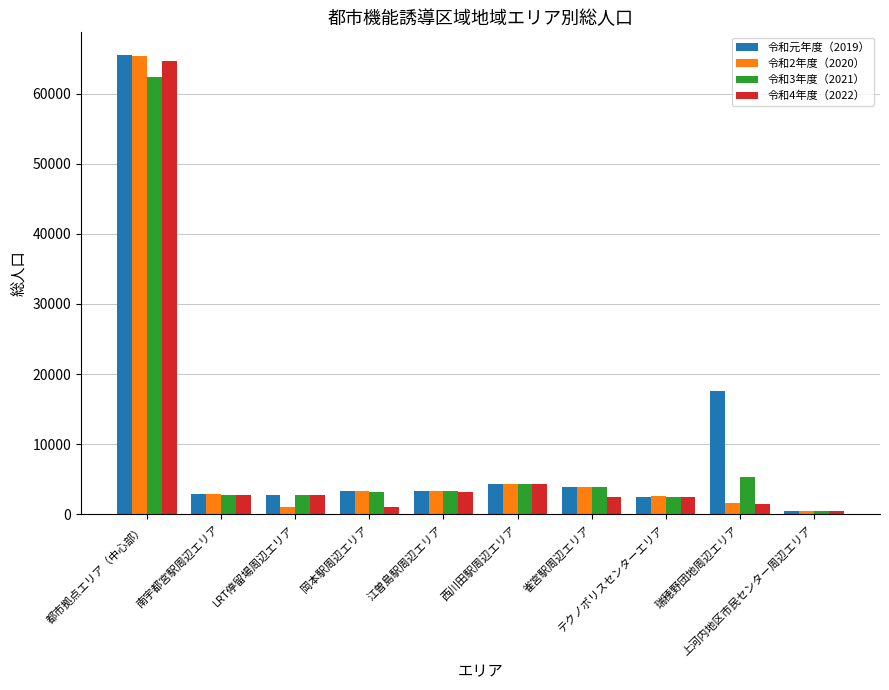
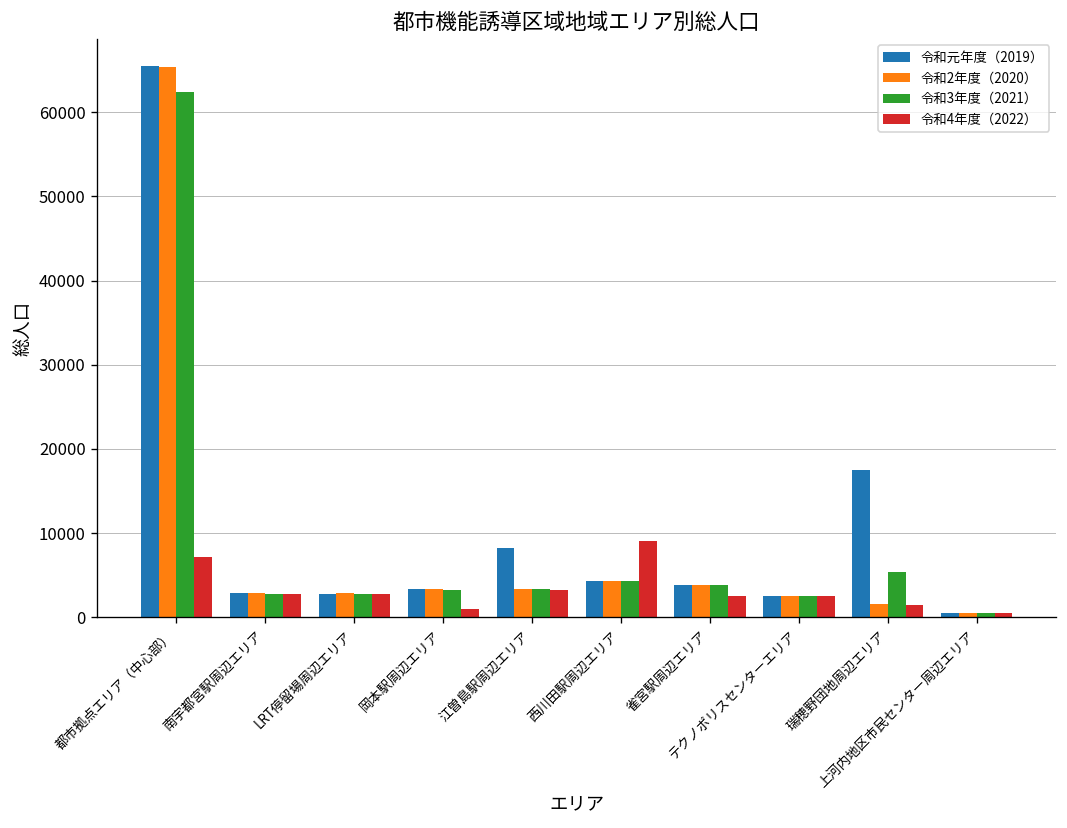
令和4年度（2022）, 都市拠点エリア（中心部）: 65000 -> 7000
令和2年度（2020）, LRT停留場周辺エリア: 1000 -> 3000
令和元年度（2019）, 江曽島駅周辺エリア: 3000 -> 8000
令和4年度（2022）, 西川田駅周辺エリア: 4000 -> 9000
